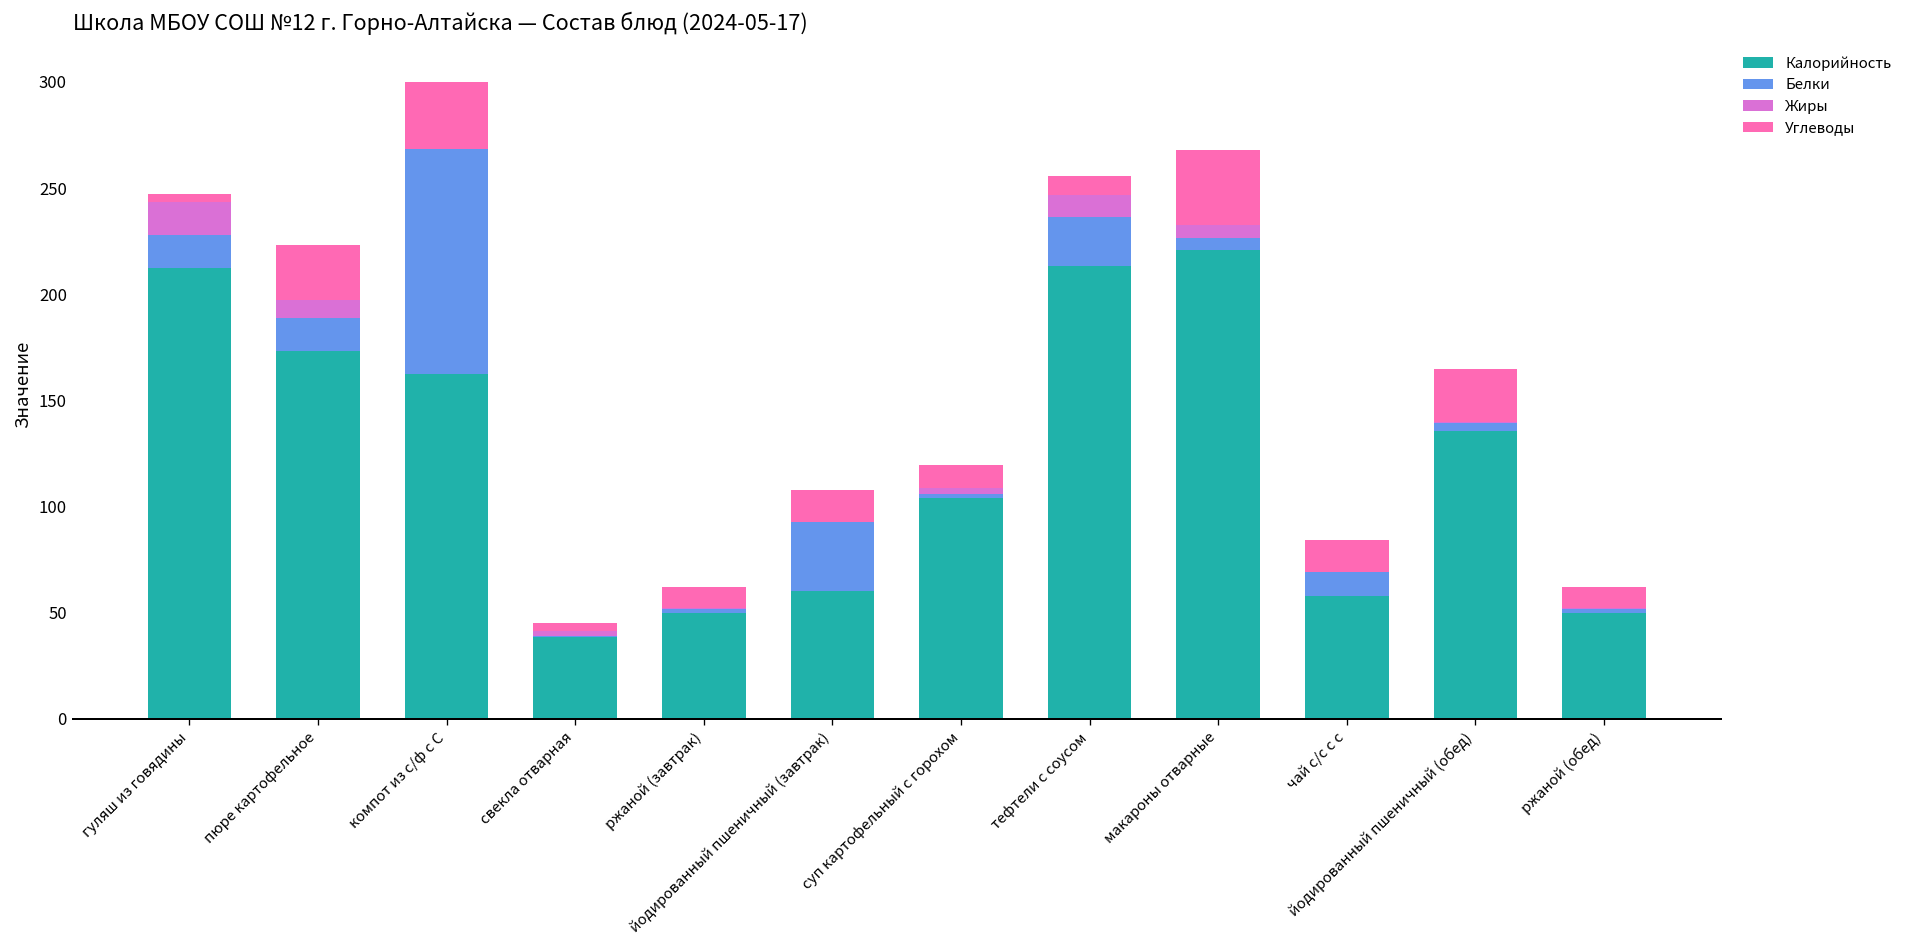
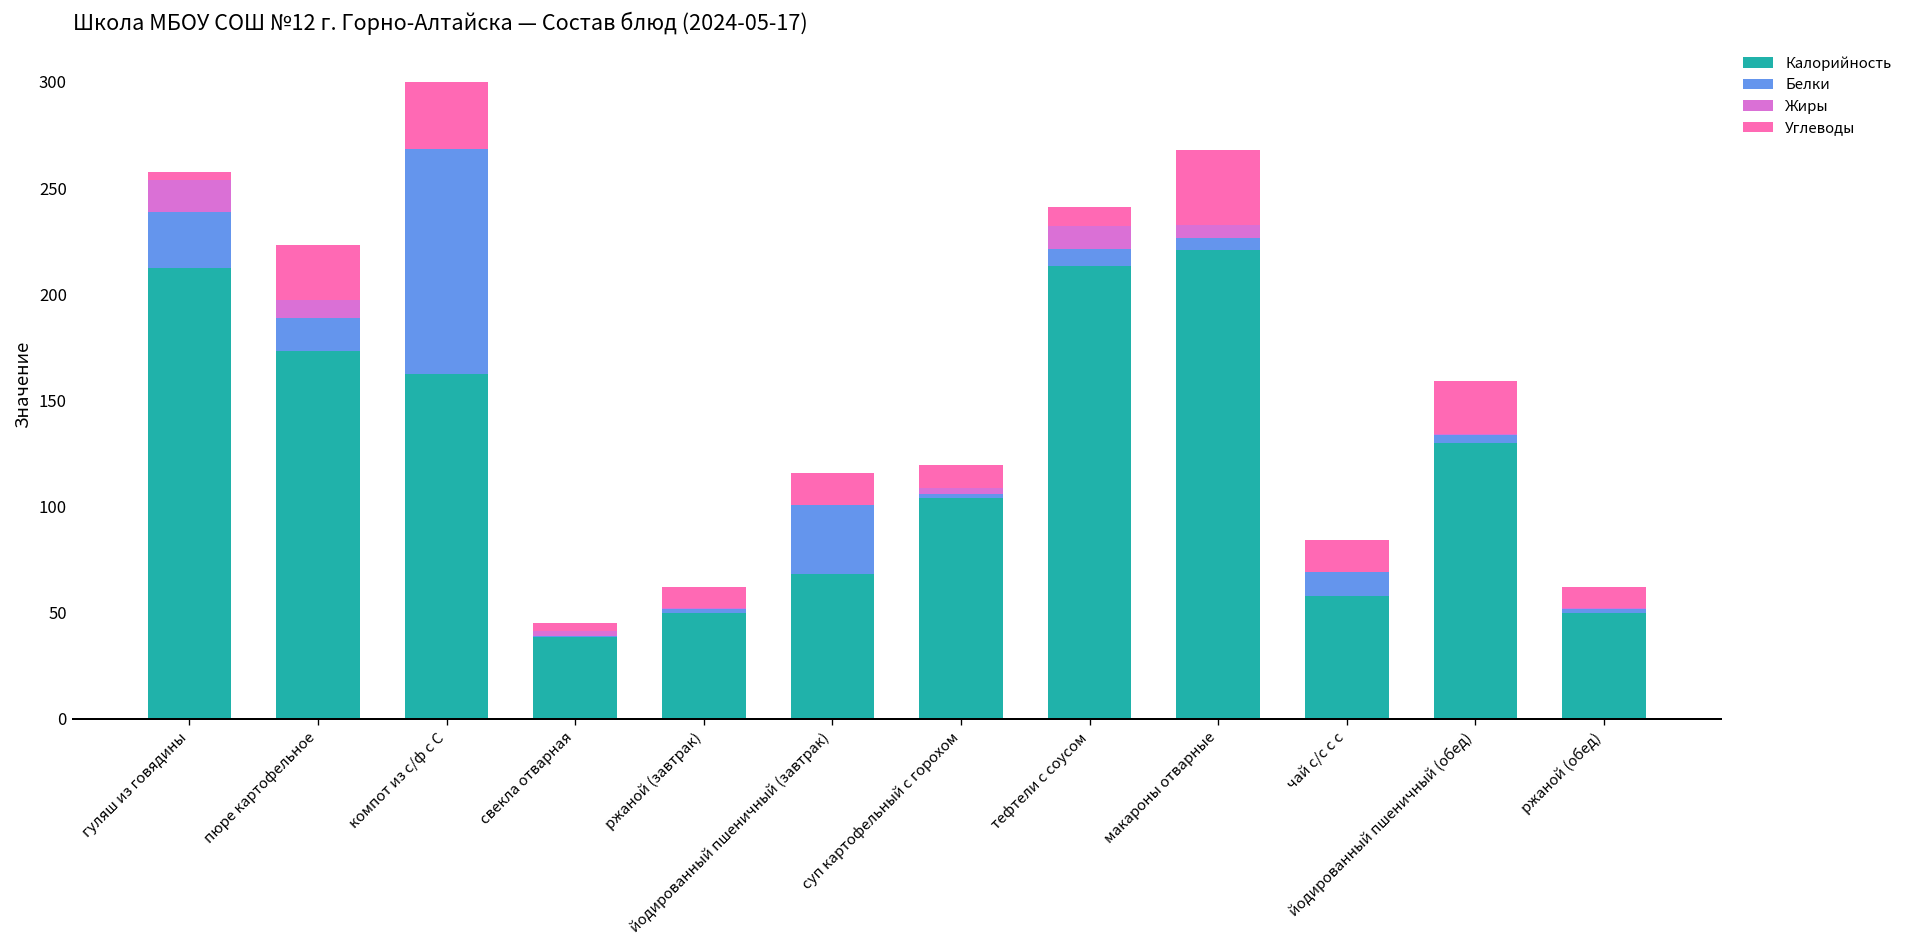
Белки, гуляш из говядины: 16 -> 27
Калорийность, йодированный пшеничный (завтрак): 60 -> 68
Белки, тефтели с соусом: 23 -> 8
Калорийность, йодированный пшеничный (обед): 136 -> 130
